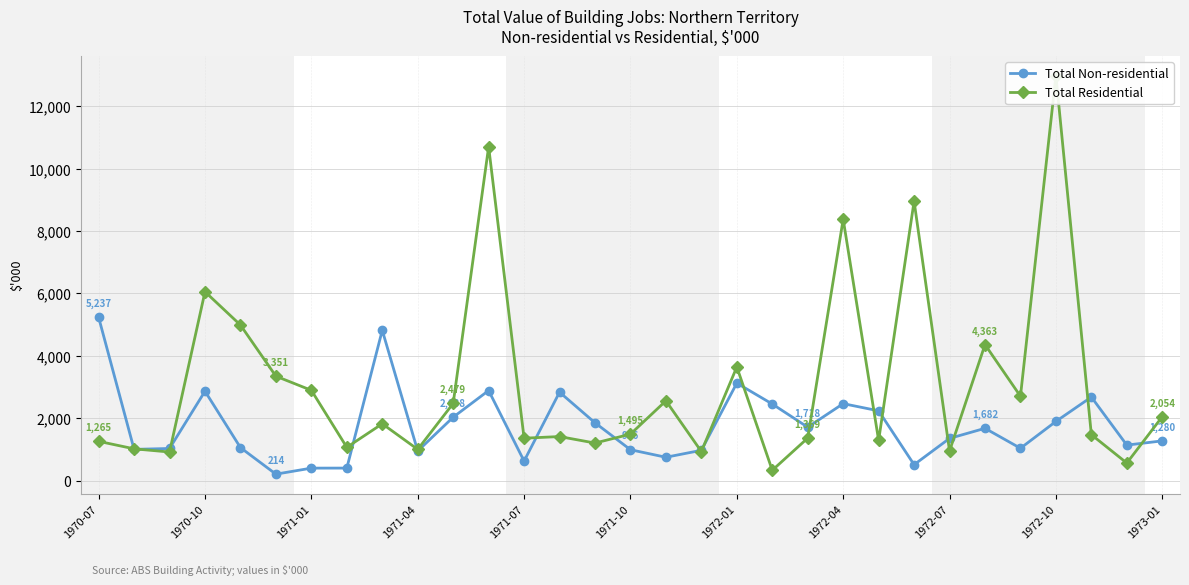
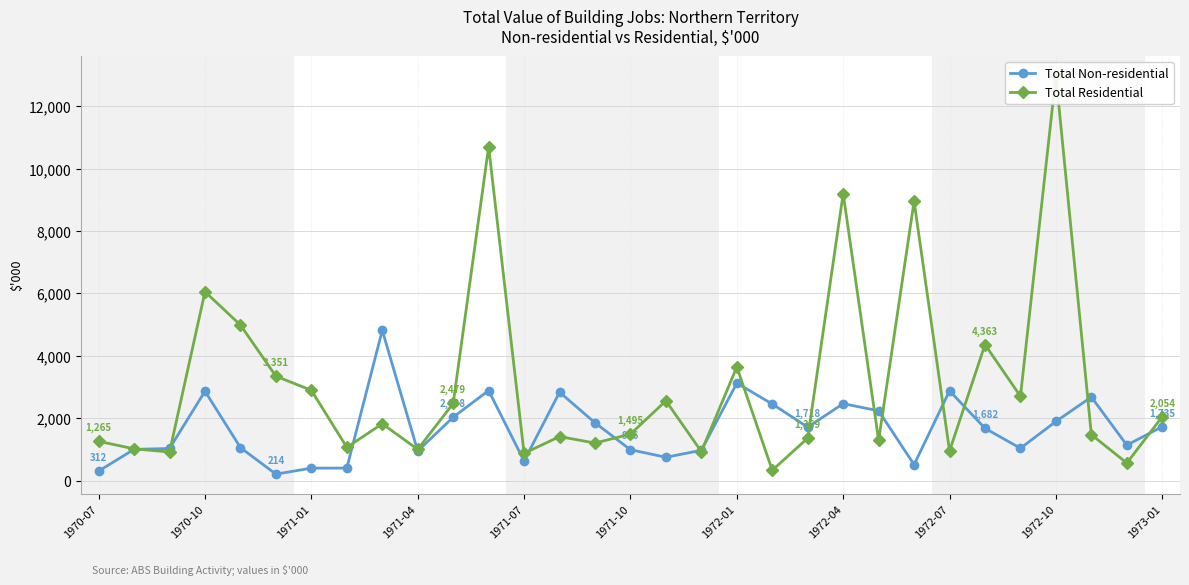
Total Non-residential, 1970-07: 5,237 -> 312
Total Residential, 1971-07: 1,400 -> 900
Total Residential, 1972-04: 8,400 -> 9,200
Total Non-residential, 1972-07: 1,400 -> 2,900
Total Non-residential, 1973-01: 1,280 -> 1,735
